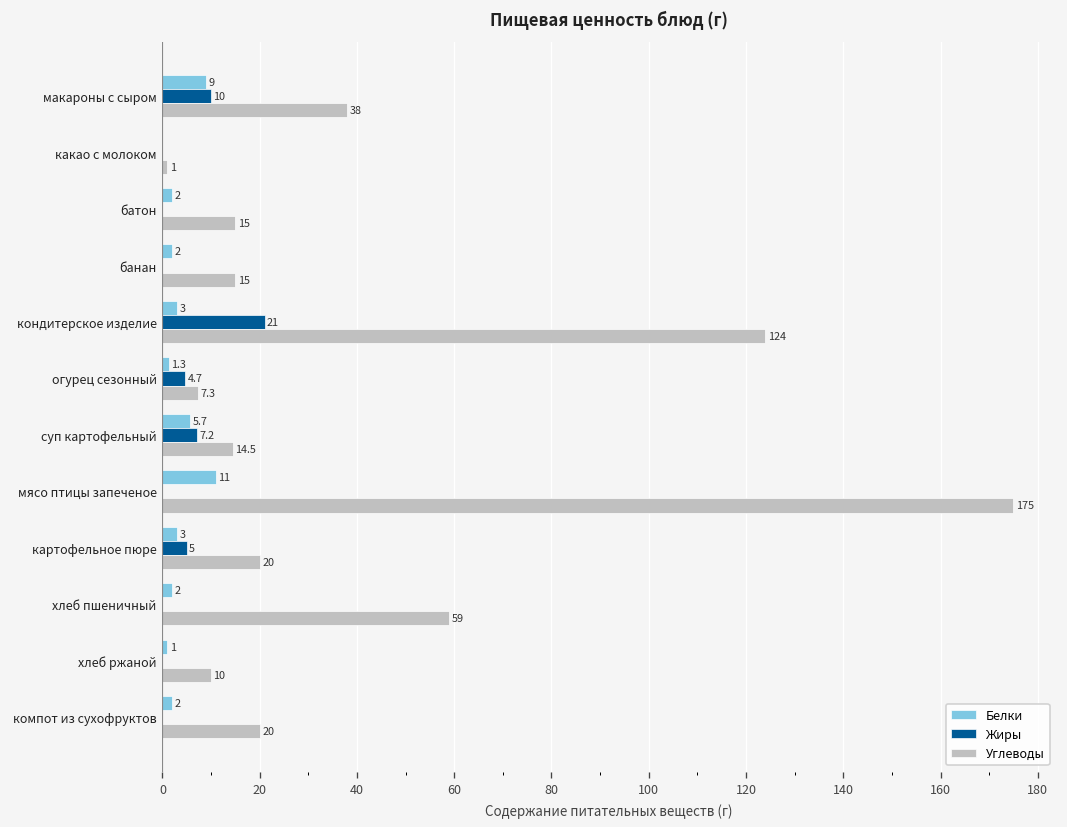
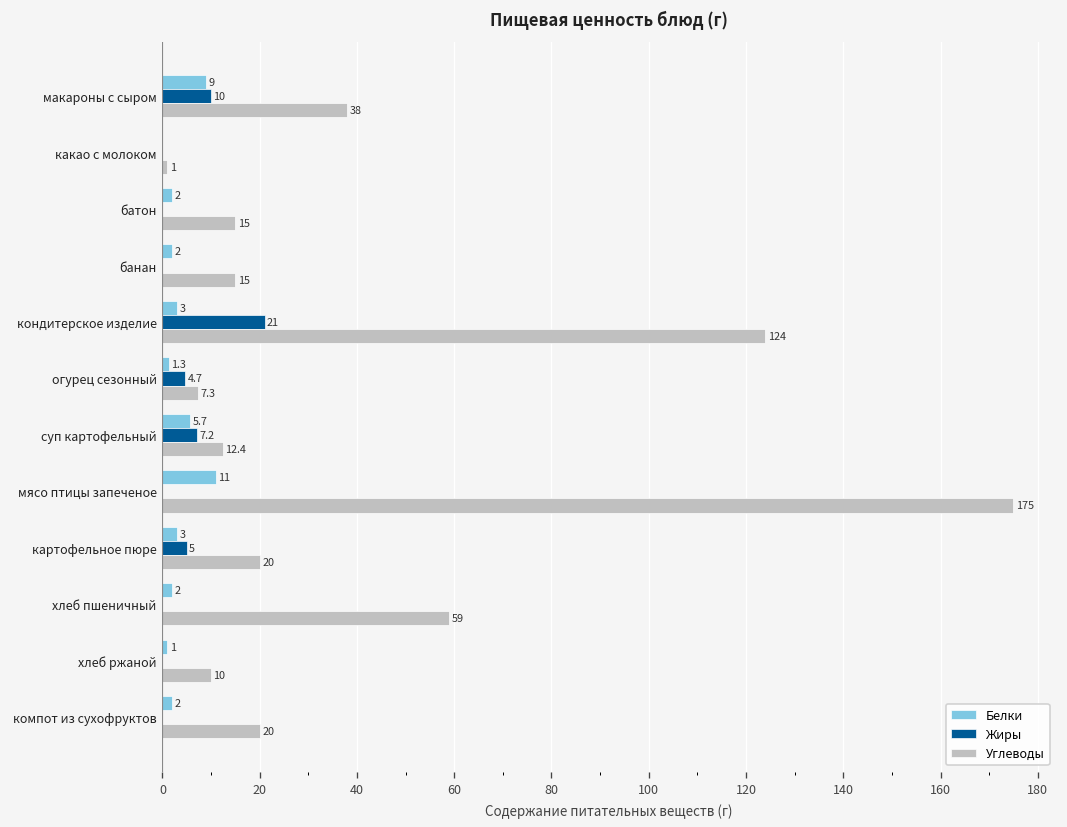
Углеводы, суп картофельный: 14.5 -> 12.4
